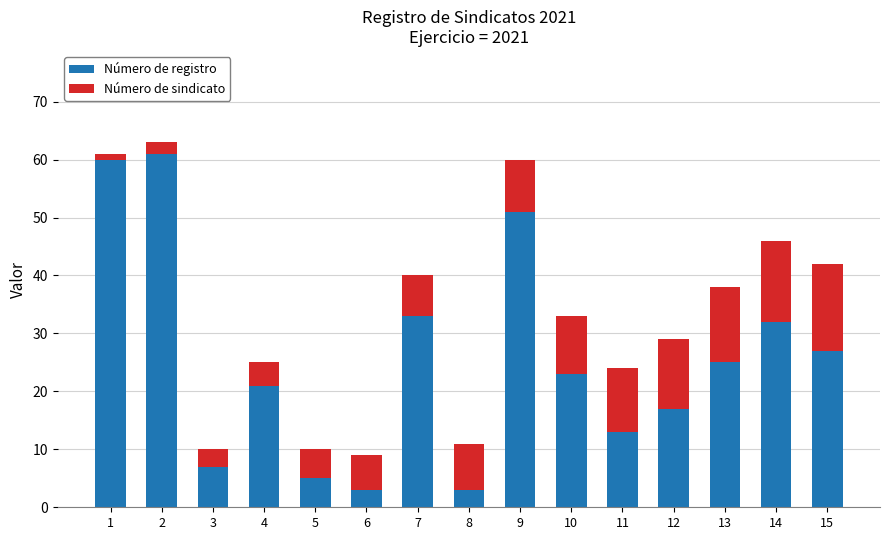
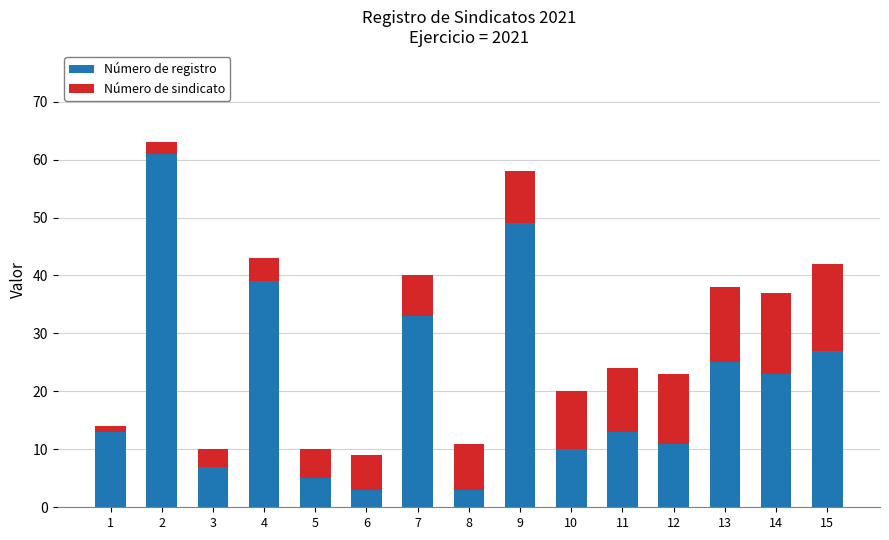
Número de registro, 1: 60 -> 13
Número de registro, 4: 21 -> 39
Número de registro, 9: 51 -> 49
Número de registro, 10: 23 -> 10
Número de registro, 12: 17 -> 11
Número de registro, 14: 32 -> 23
